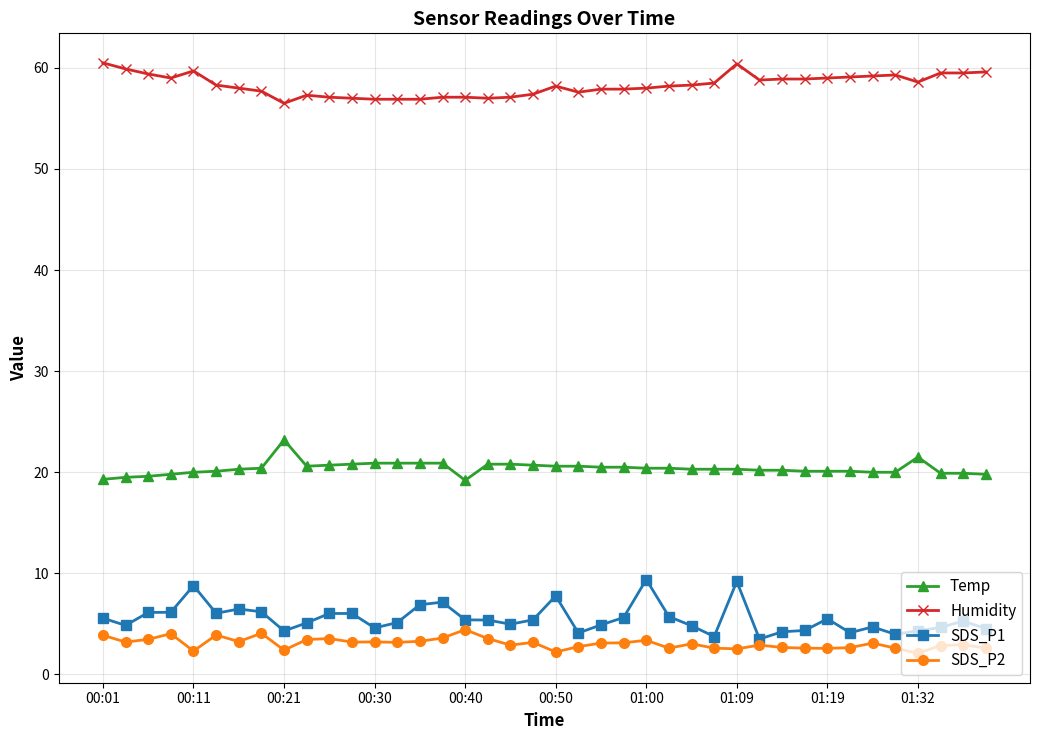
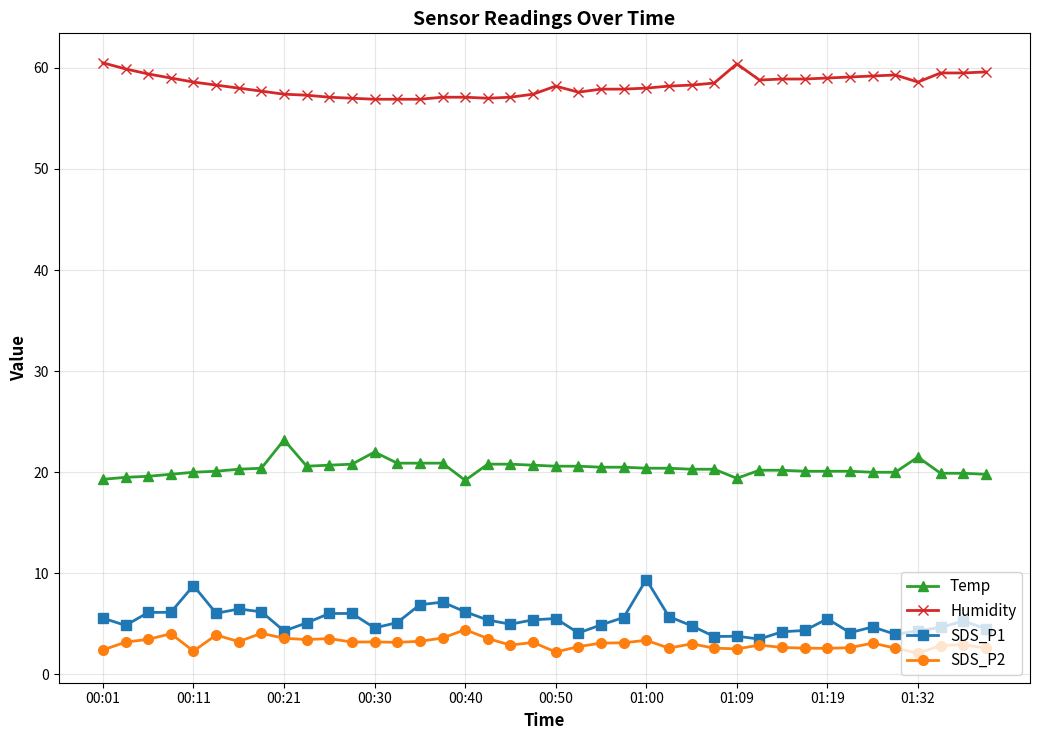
SDS_P2, 00:01: 3.9 -> 2.4
Humidity, 00:11: 59.7 -> 58.6
Humidity, 00:21: 56.5 -> 57.4
SDS_P2, 00:21: 2.4 -> 3.6
Temp, 00:30: 20.9 -> 22.0
SDS_P1, 00:40: 5.4 -> 6.2
SDS_P1, 00:50: 7.8 -> 5.5
Temp, 01:09: 20.3 -> 19.4
SDS_P1, 01:09: 9.2 -> 3.8
